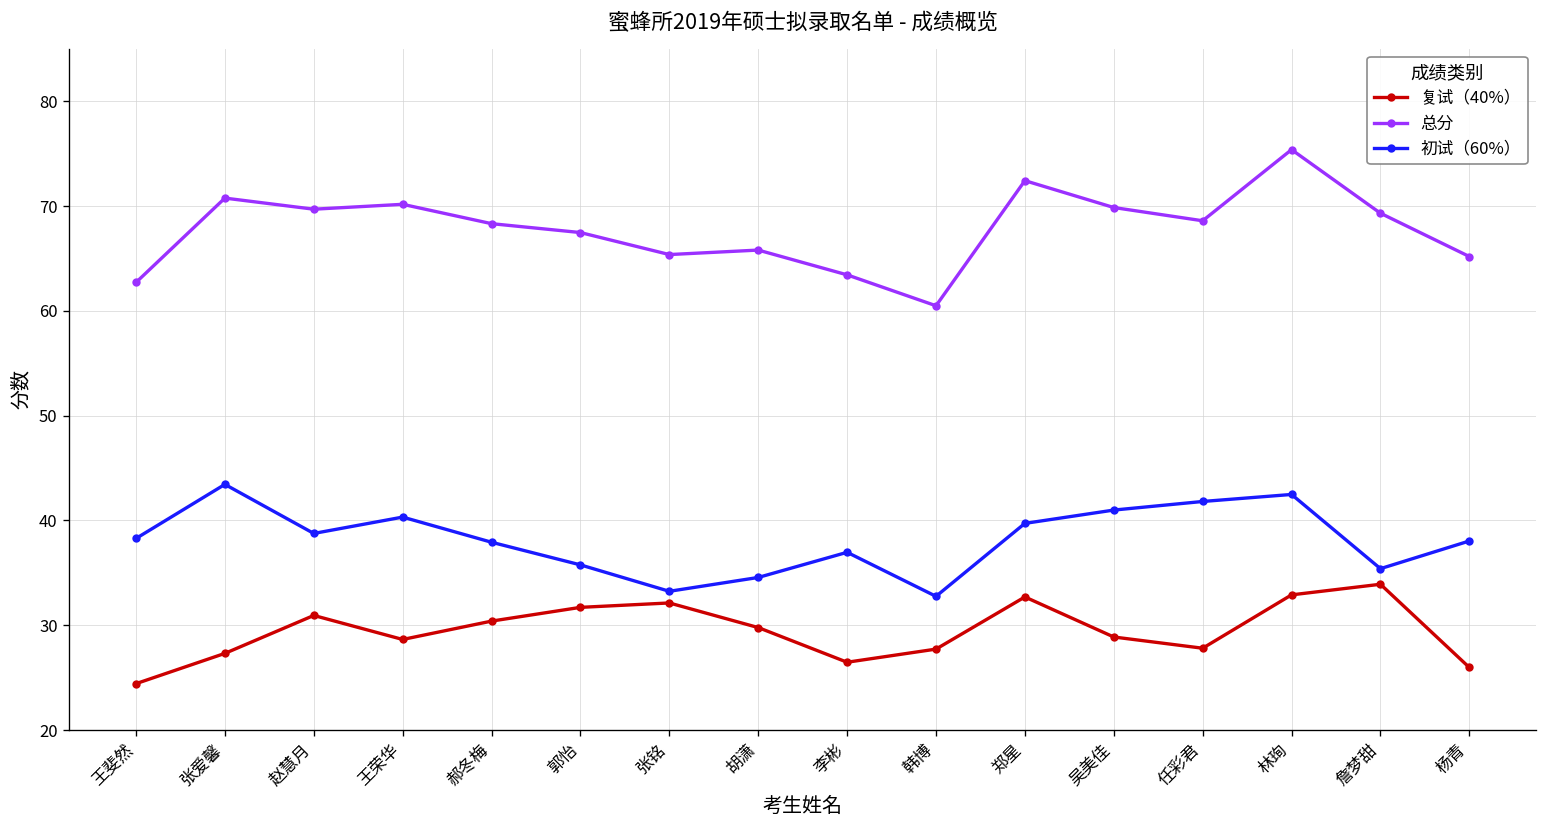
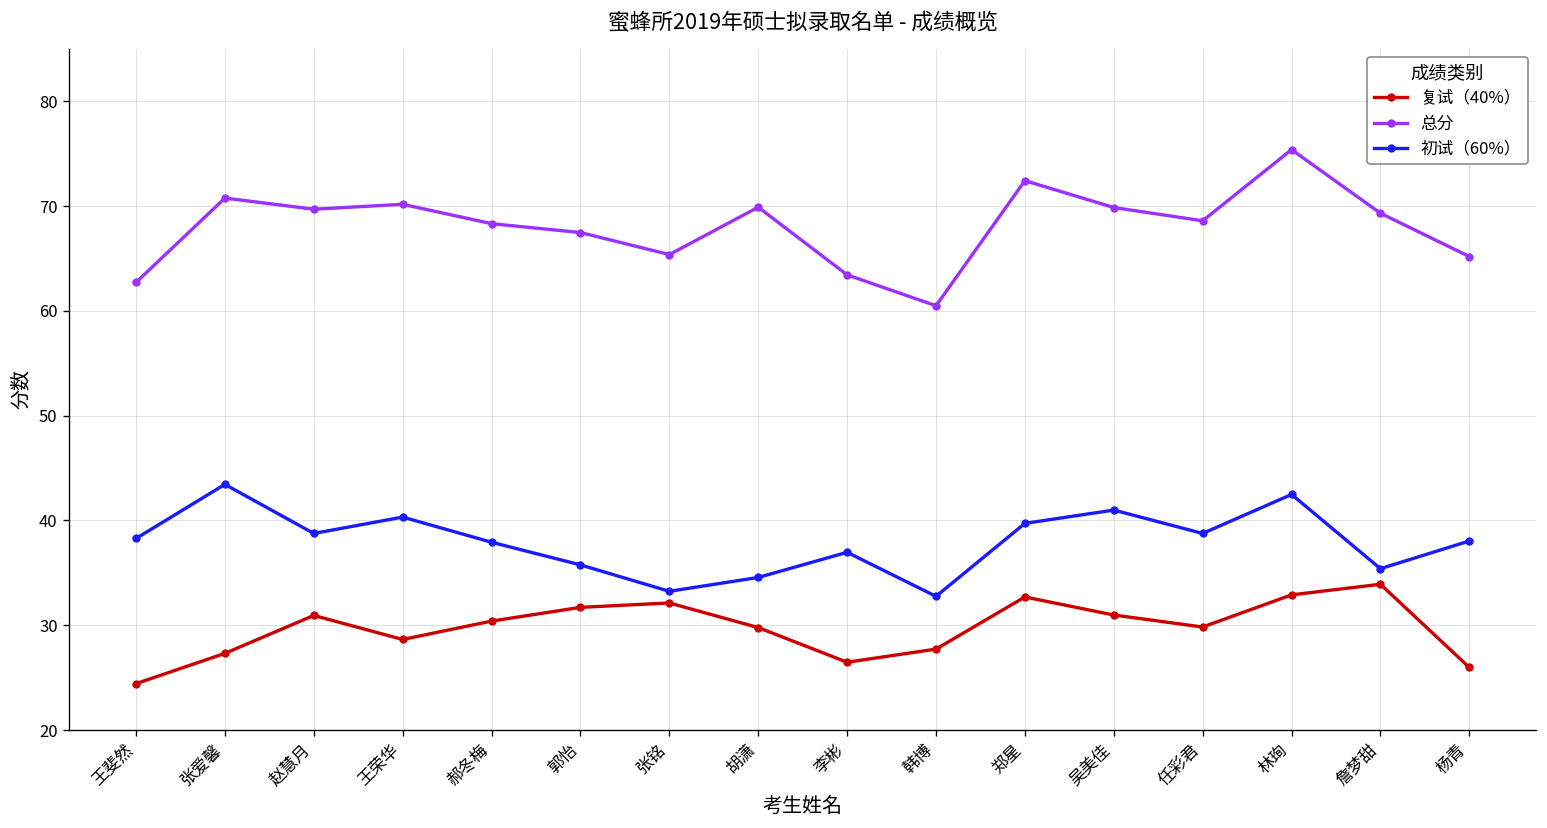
总分, 胡潇: 66 -> 70
复试（40%）, 吴美佳: 29 -> 31
复试（40%）, 任彩君: 28 -> 30
初试（60%）, 任彩君: 42 -> 39
